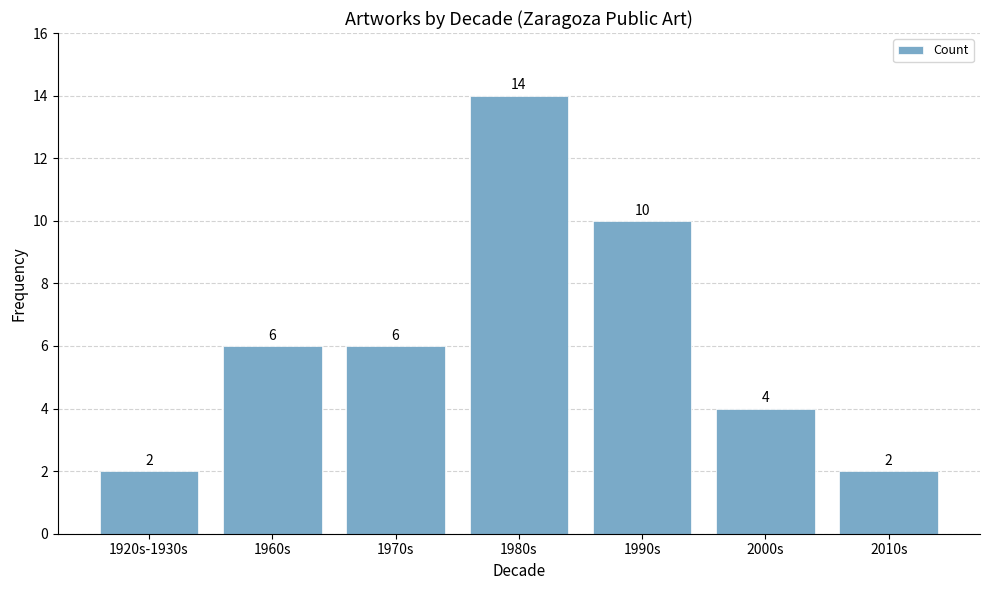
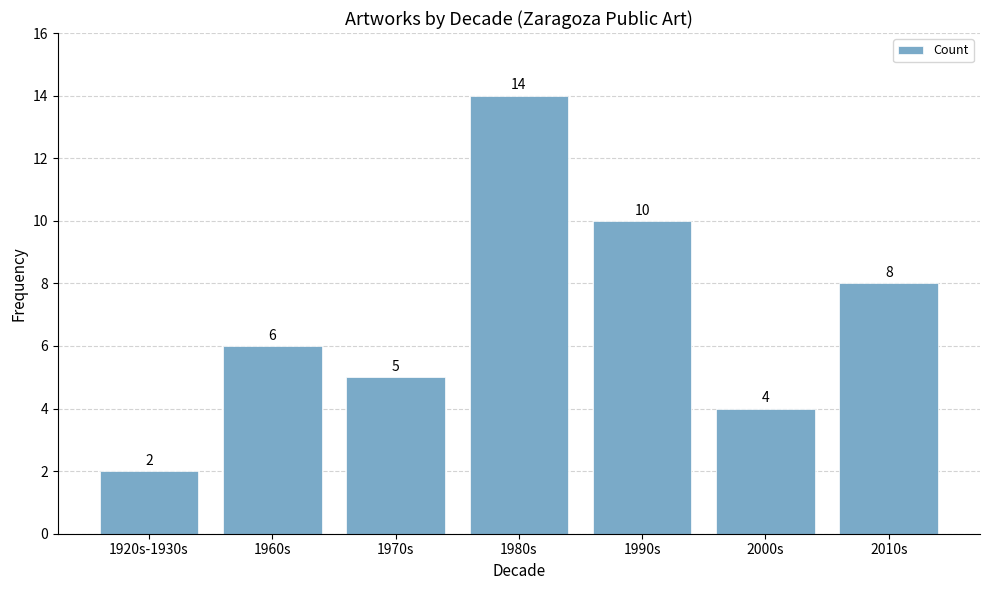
1970s: 6 -> 5
2010s: 2 -> 8
